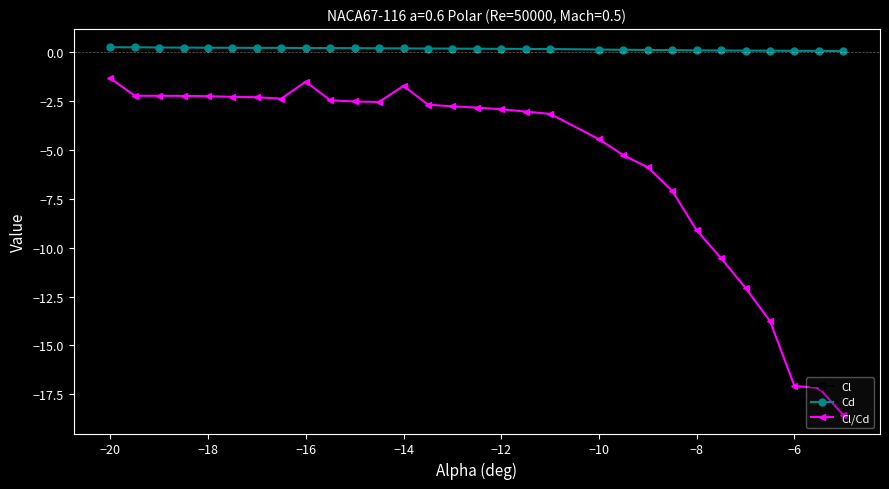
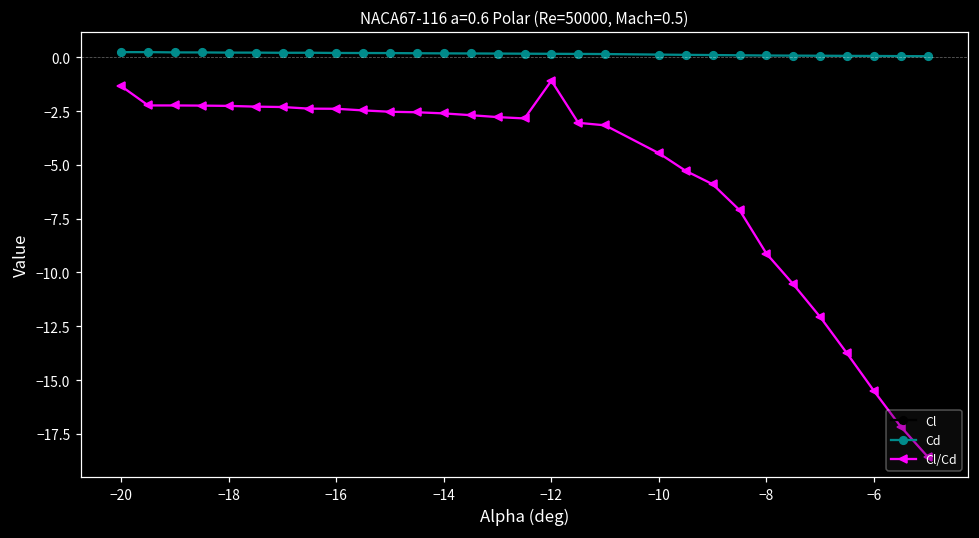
Cl/Cd, −16: -1.5 -> -2.4
Cl/Cd, −14: -1.7 -> -2.6
Cl/Cd, −12: -2.9 -> -1.1
Cl/Cd, −6: -17.1 -> -15.5
